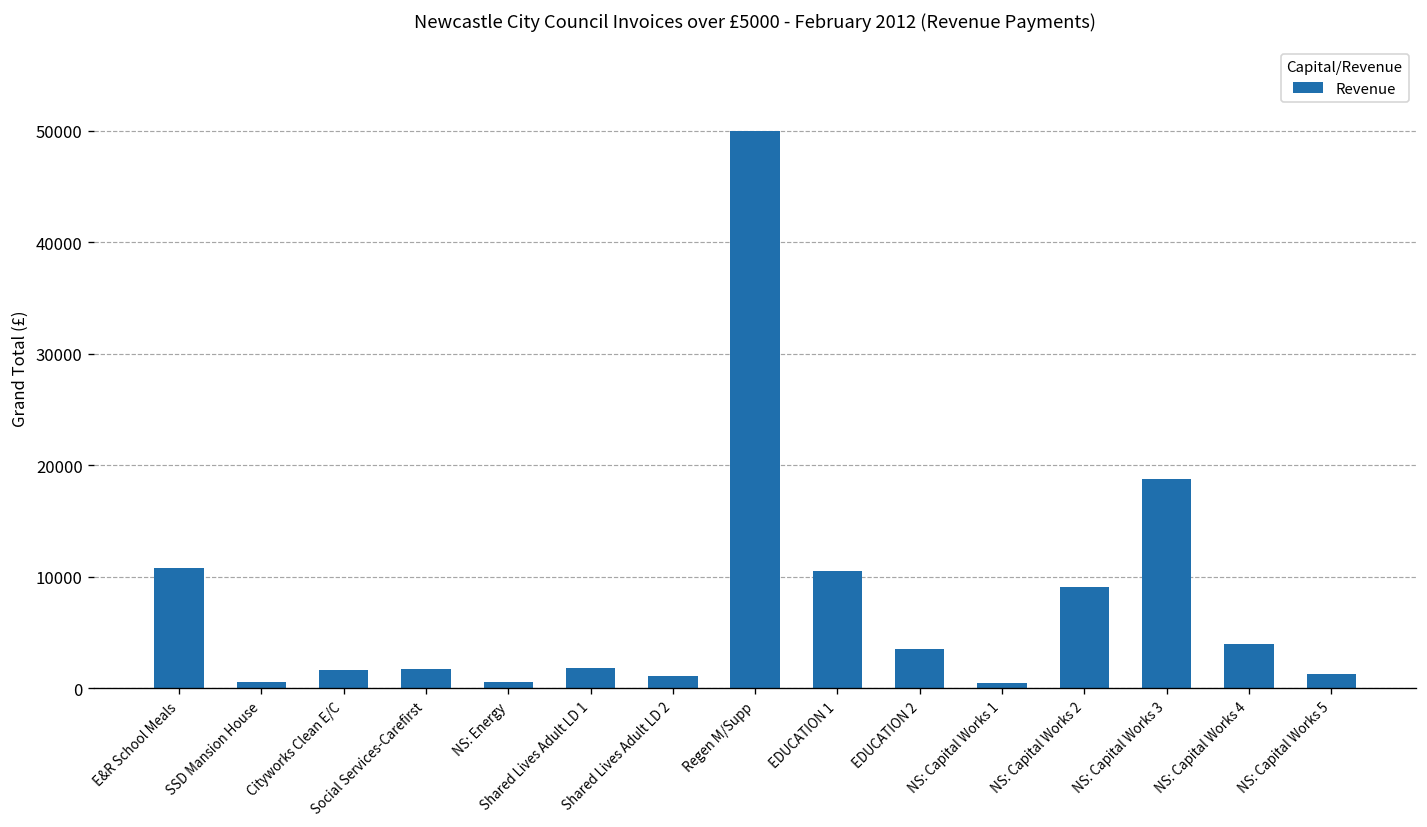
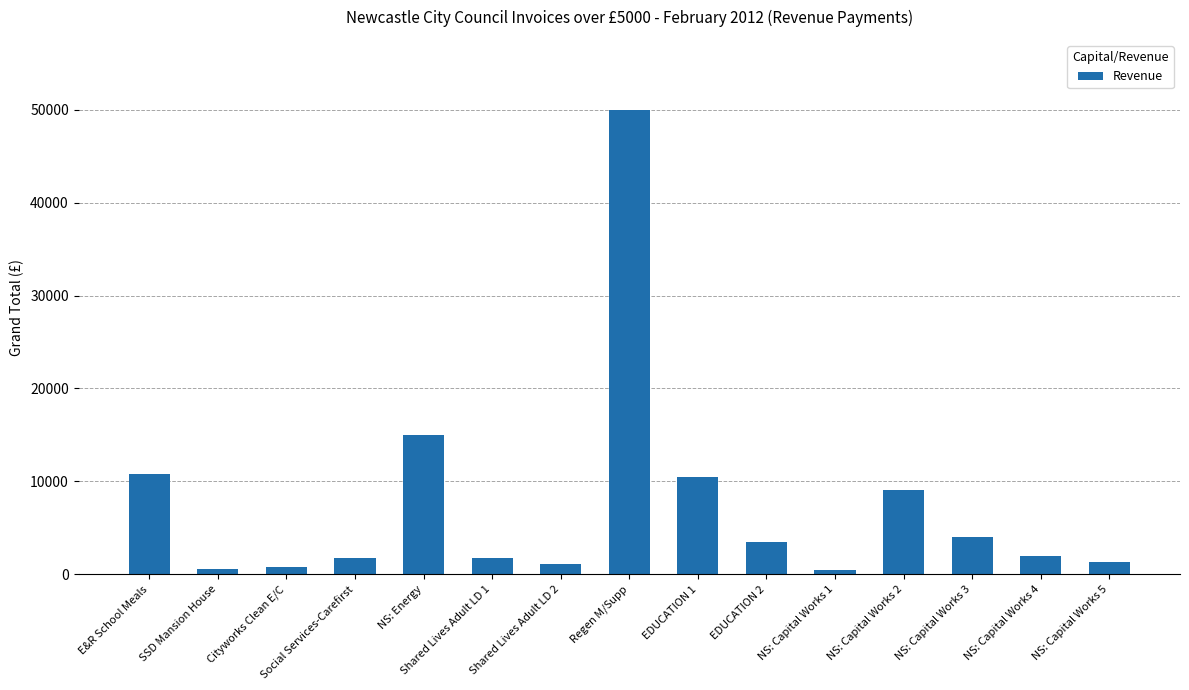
Cityworks Clean E/C: 2000 -> 1000
NS: Energy: 1000 -> 15000
NS: Capital Works 3: 19000 -> 4000
NS: Capital Works 4: 4000 -> 2000
